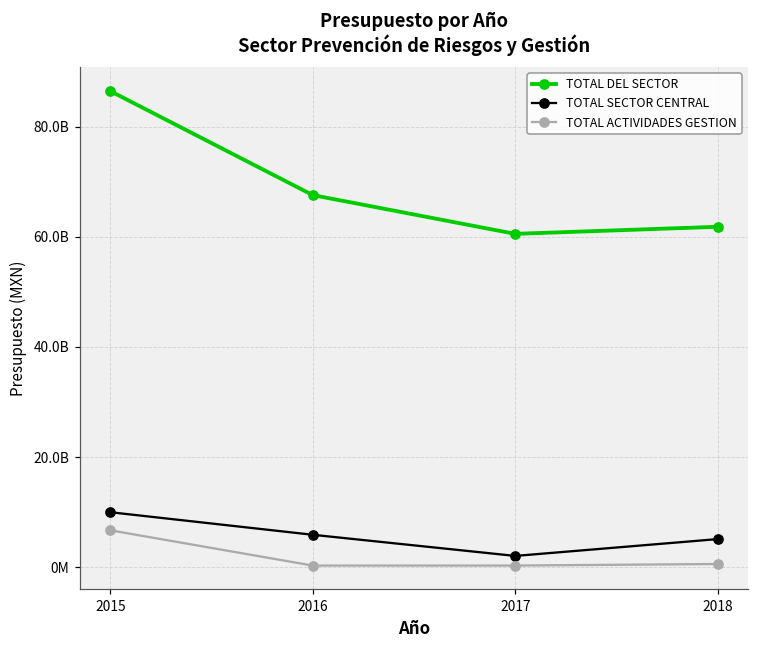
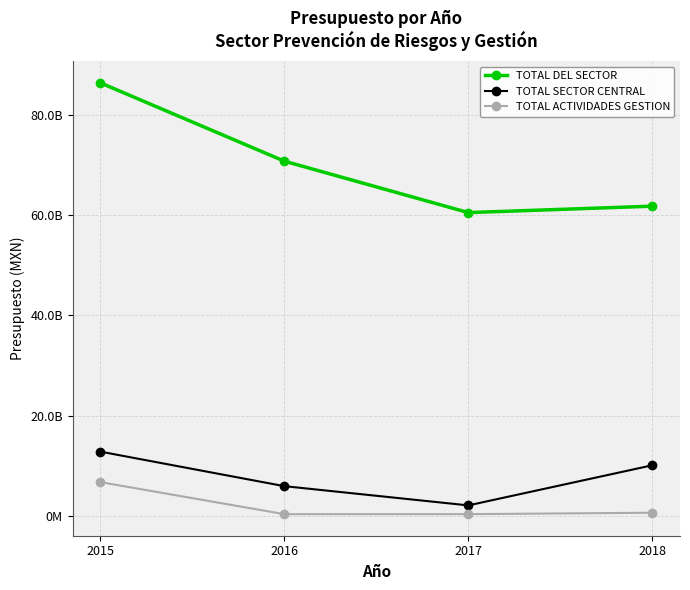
TOTAL SECTOR CENTRAL, 2015: 10000000000 -> 13000000000
TOTAL DEL SECTOR, 2016: 68000000000 -> 71000000000
TOTAL SECTOR CENTRAL, 2018: 5000000000 -> 10000000000
